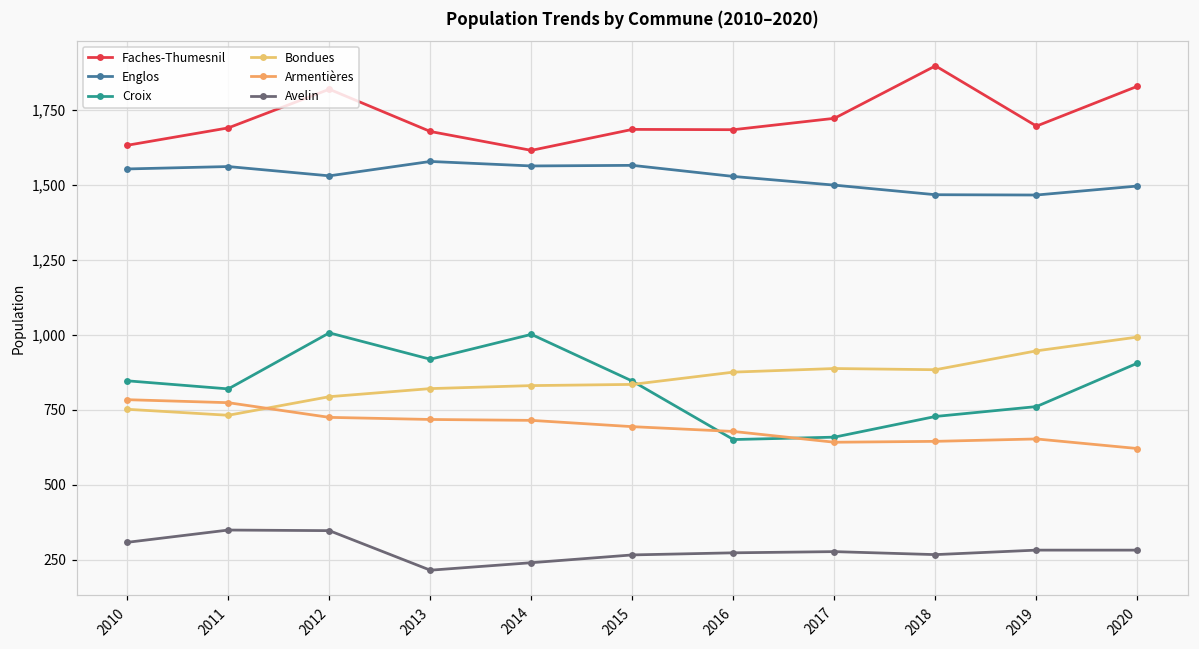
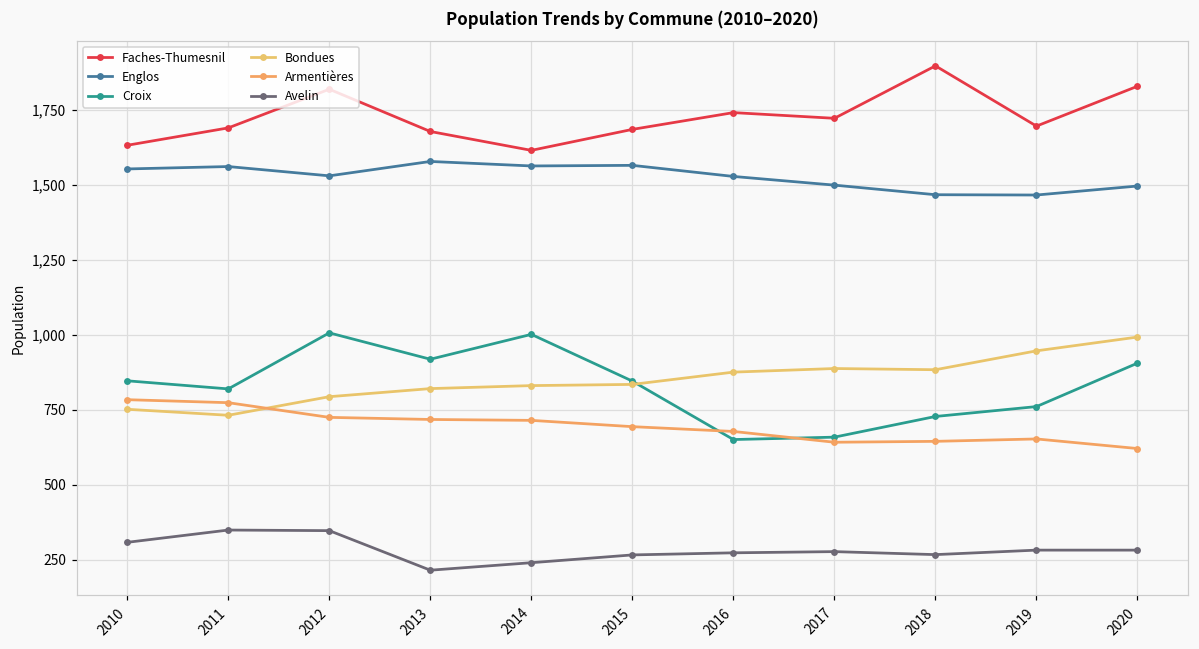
Faches-Thumesnil, 2016: 1,690 -> 1,740
